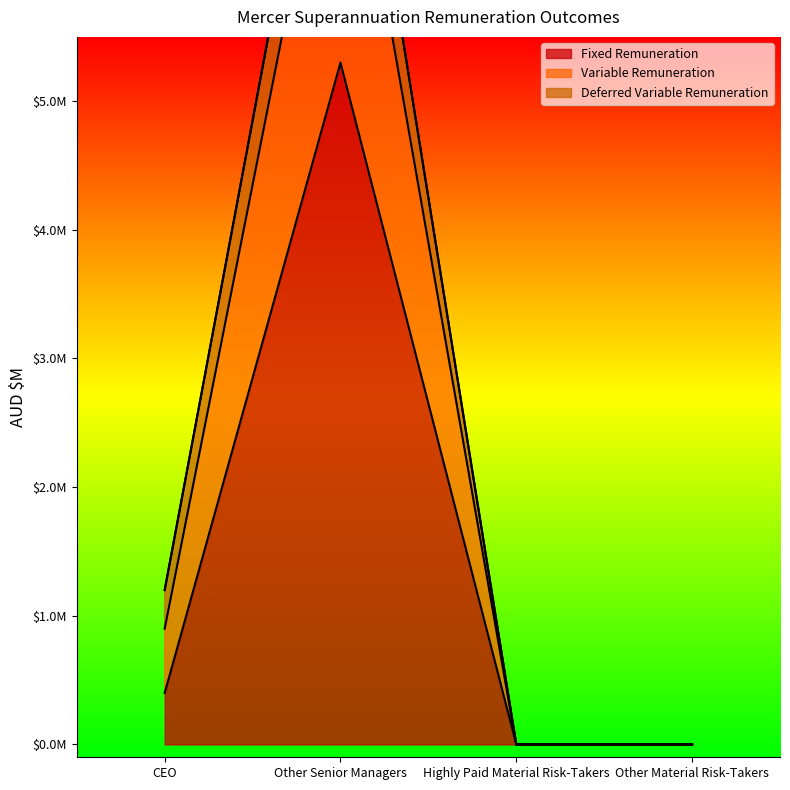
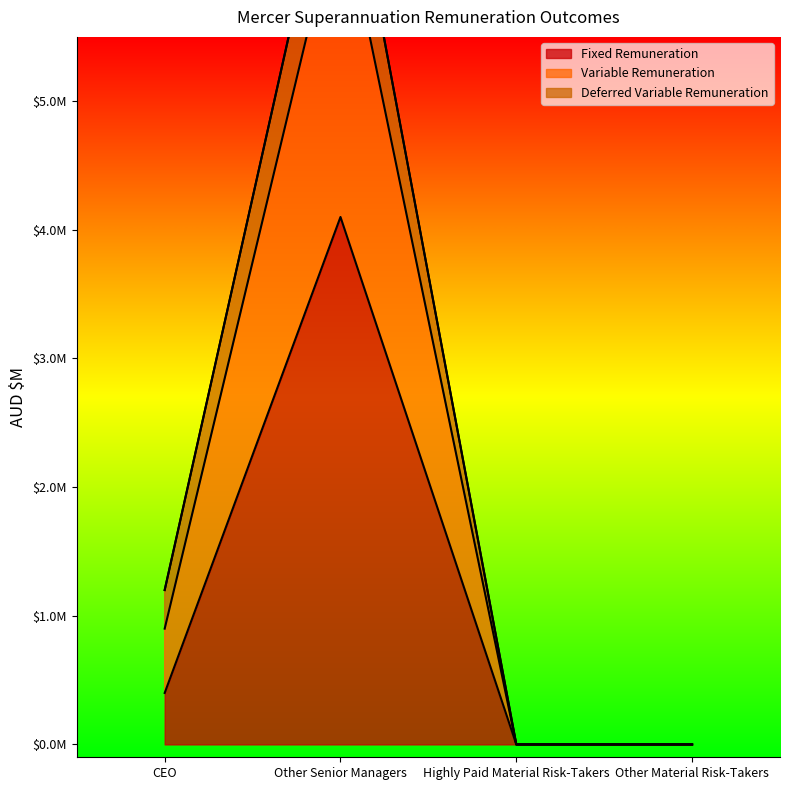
Fixed Remuneration, Other Senior Managers: $5300000 -> $4100000
